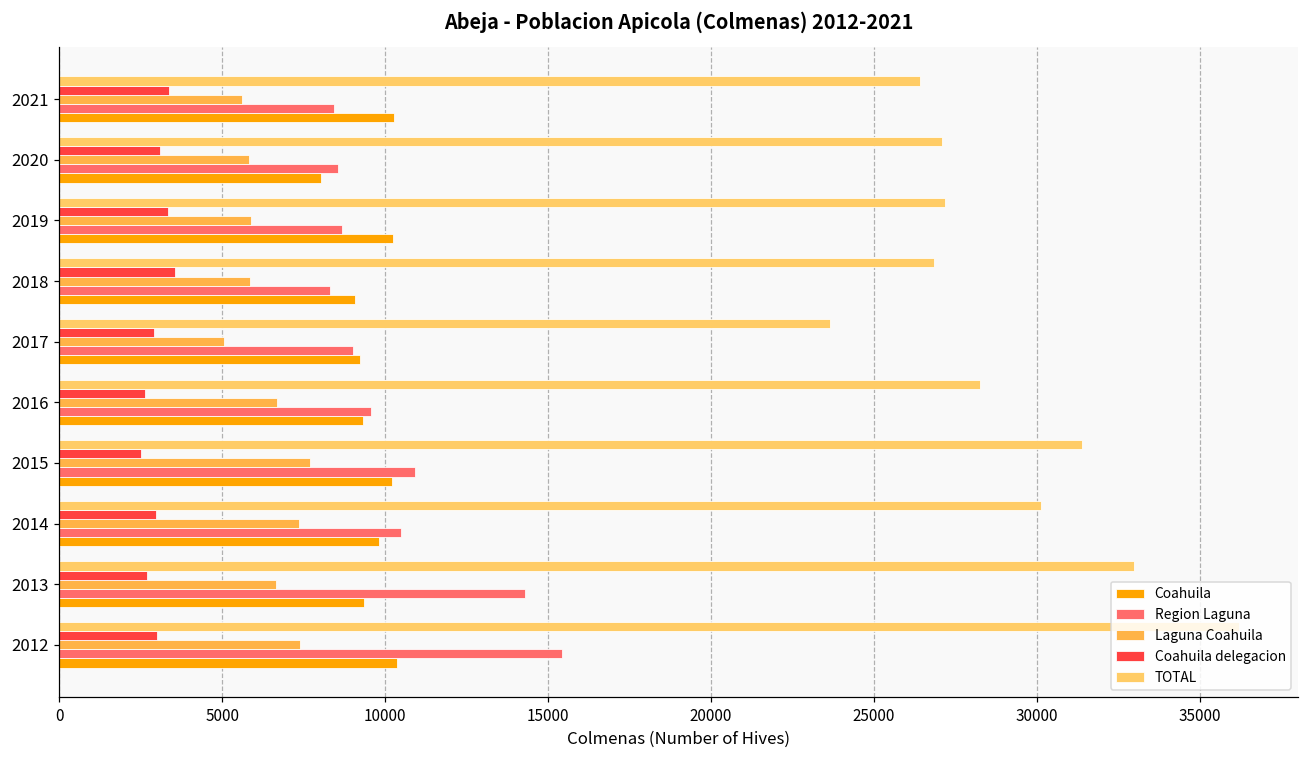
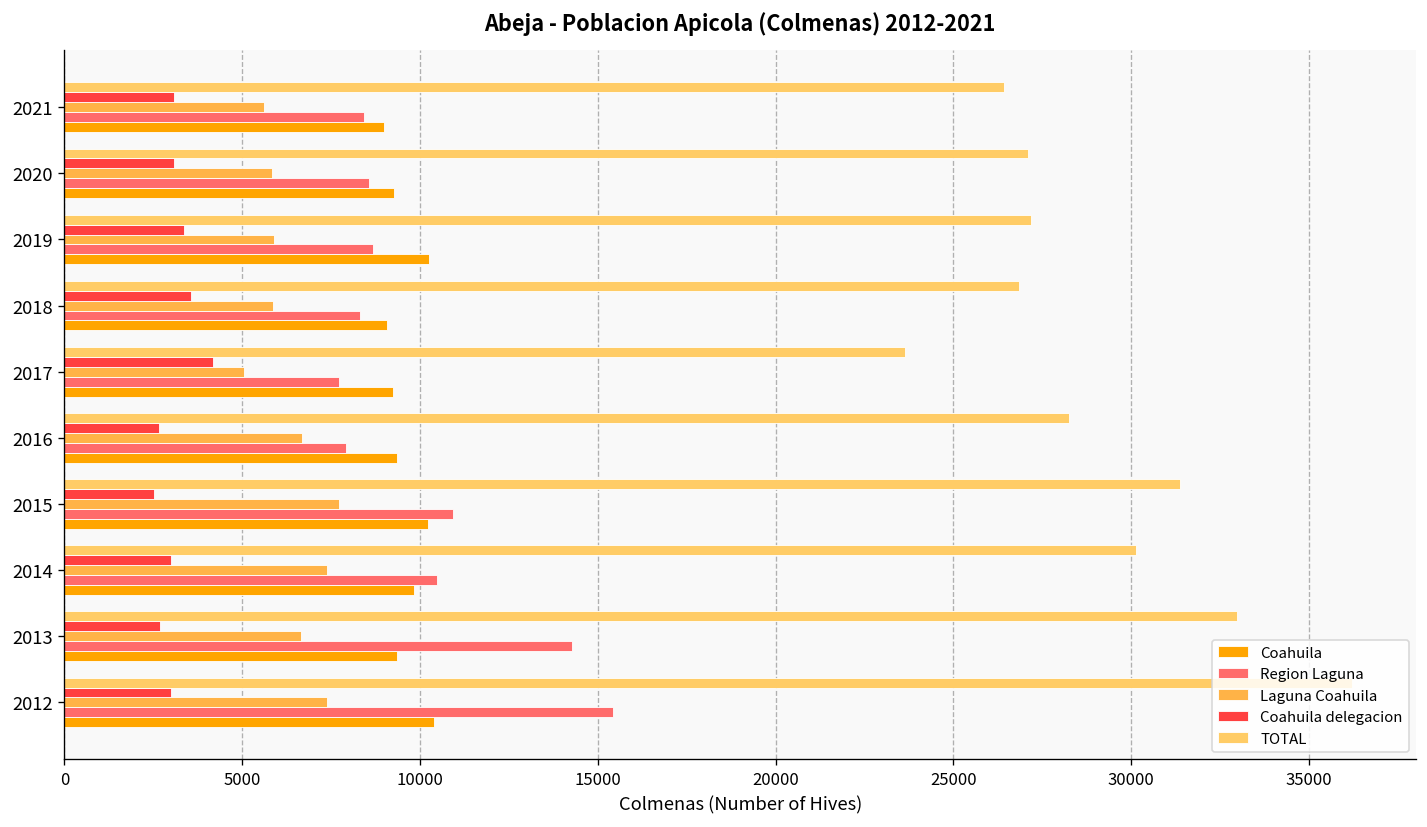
Coahuila delegacion, 2021: 3400 -> 3100
Coahuila, 2021: 10300 -> 9000
Coahuila, 2020: 8000 -> 9300
Coahuila delegacion, 2017: 2900 -> 4200
Region Laguna, 2017: 9000 -> 7700
Region Laguna, 2016: 9600 -> 7900
